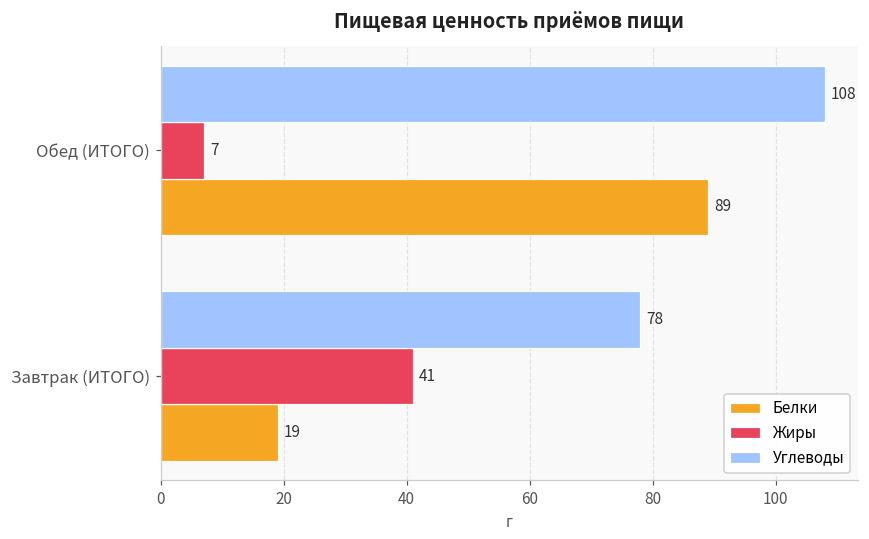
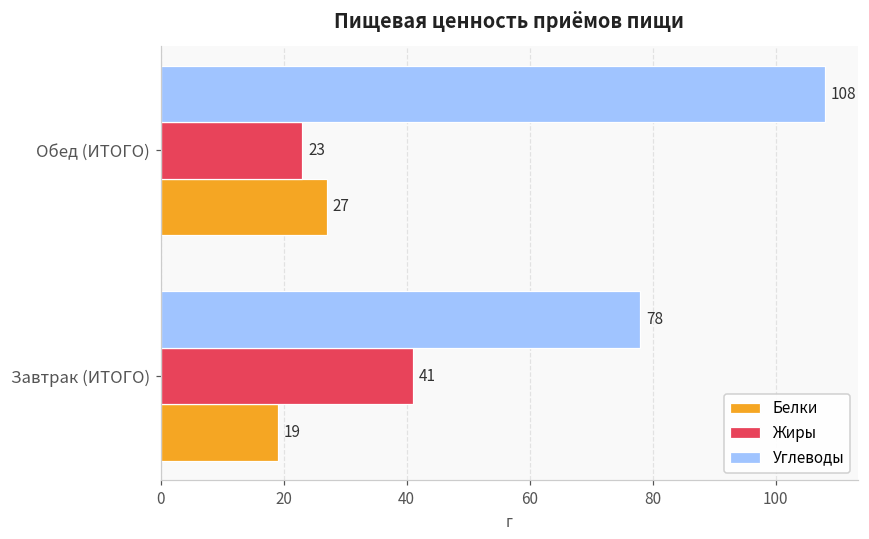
Жиры, Обед (ИТОГО): 7 -> 23
Белки, Обед (ИТОГО): 89 -> 27
